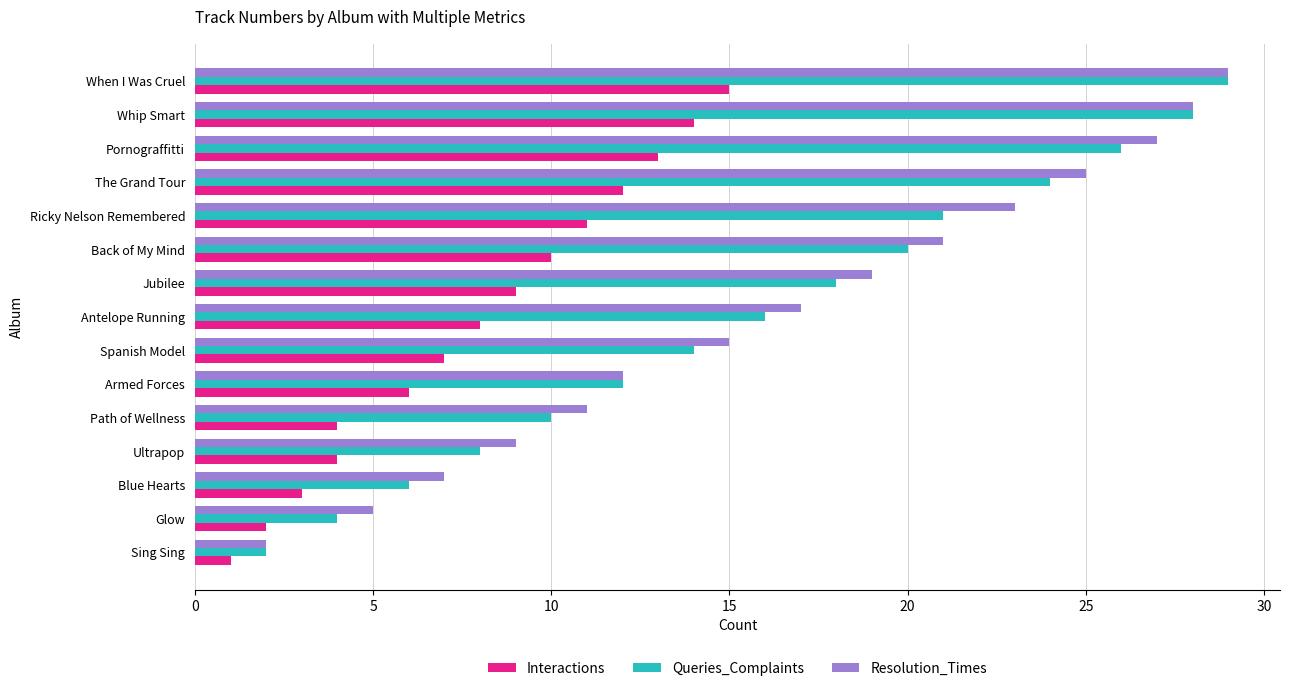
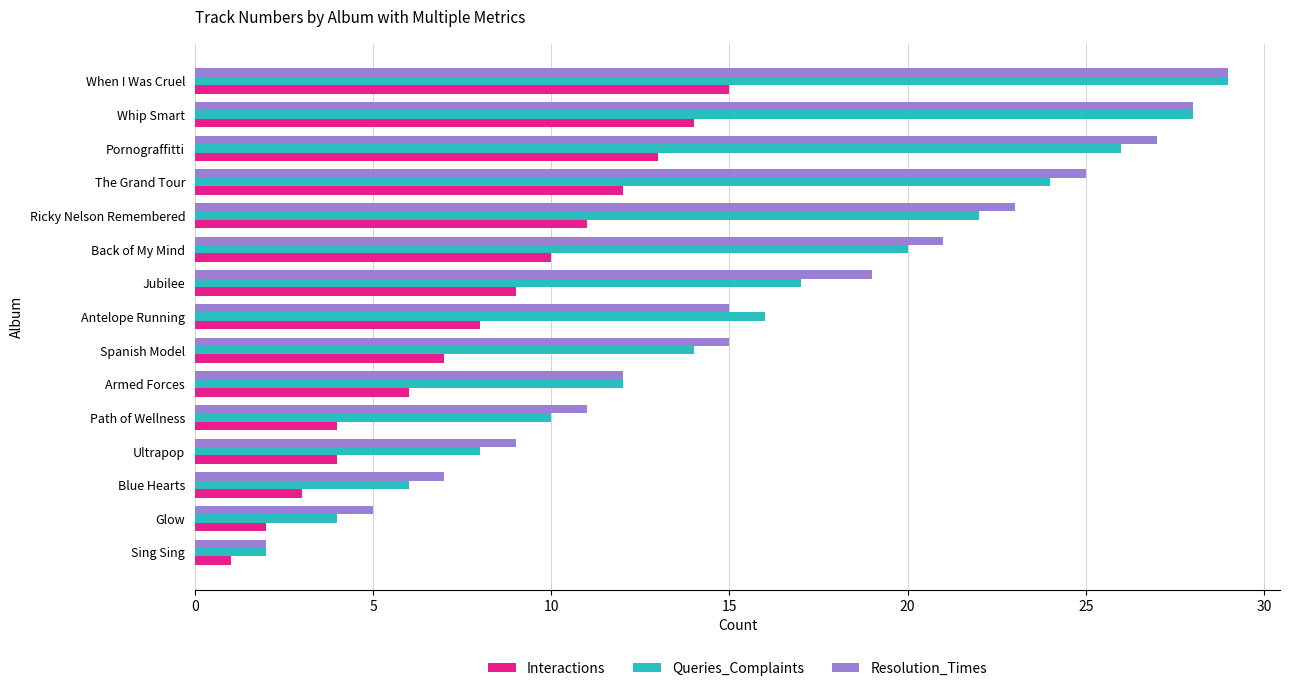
Queries_Complaints, Ricky Nelson Remembered: 21 -> 22
Queries_Complaints, Jubilee: 18 -> 17
Resolution_Times, Antelope Running: 17 -> 15
